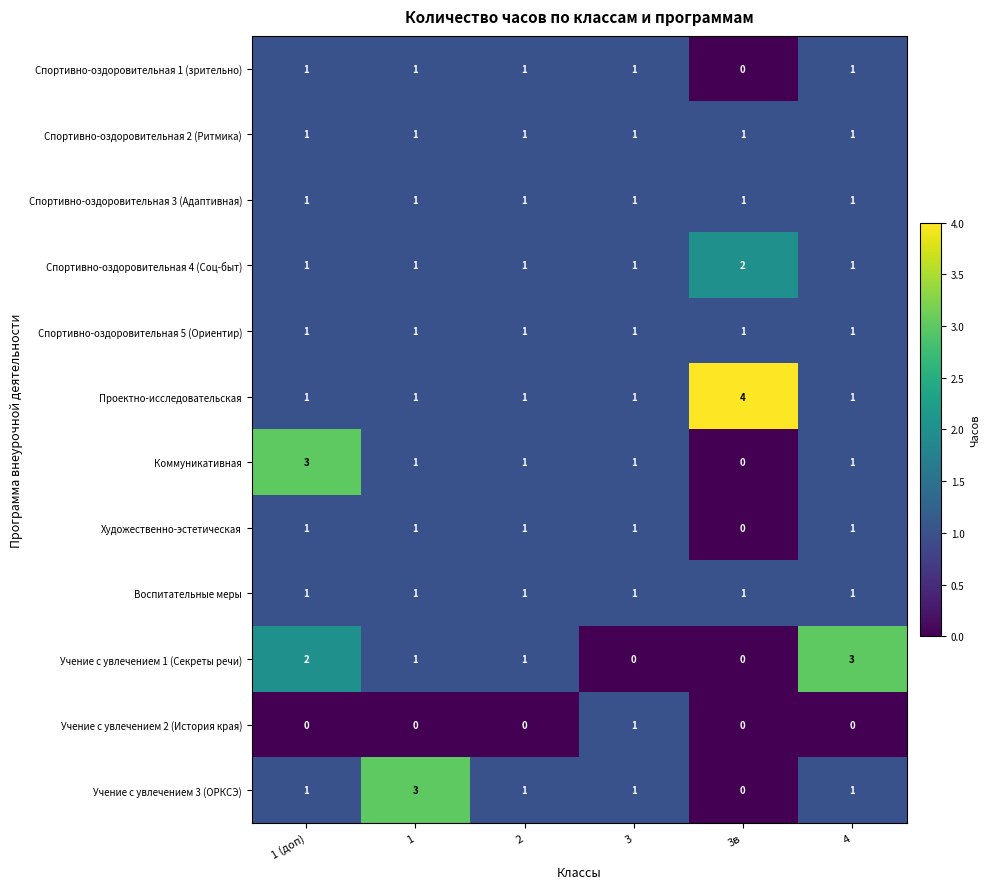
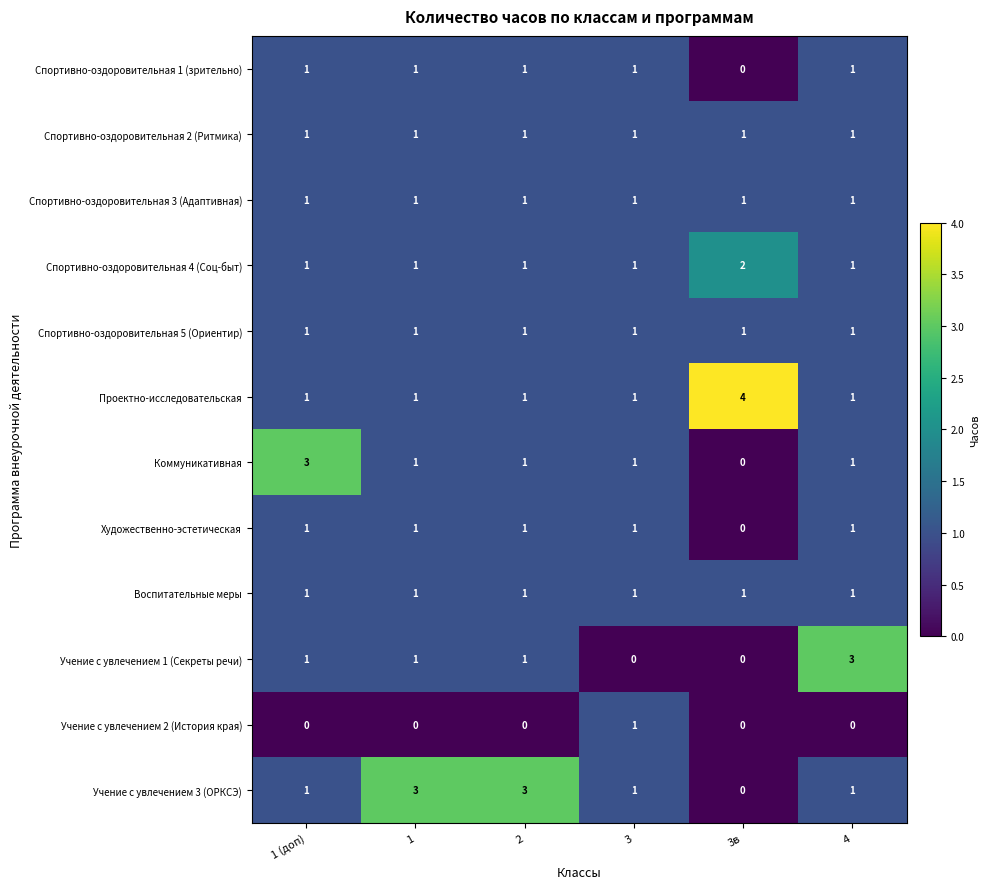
Учение с увлечением 1 (Секреты речи), 1 (доп): 2 -> 1
Учение с увлечением 3 (ОРКСЭ), 2: 1 -> 3
